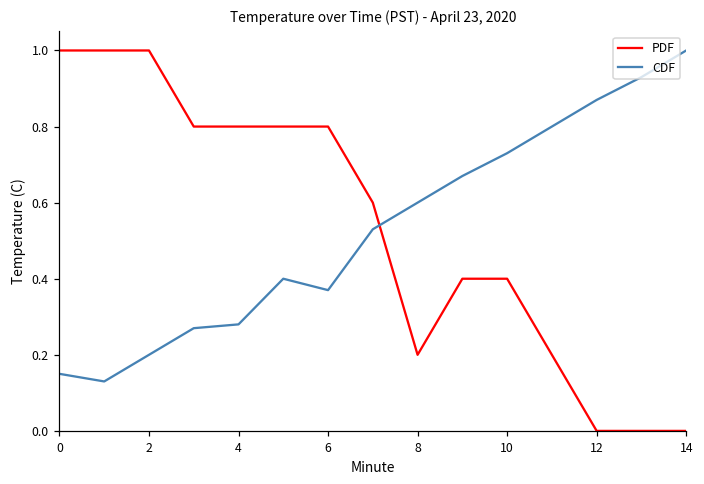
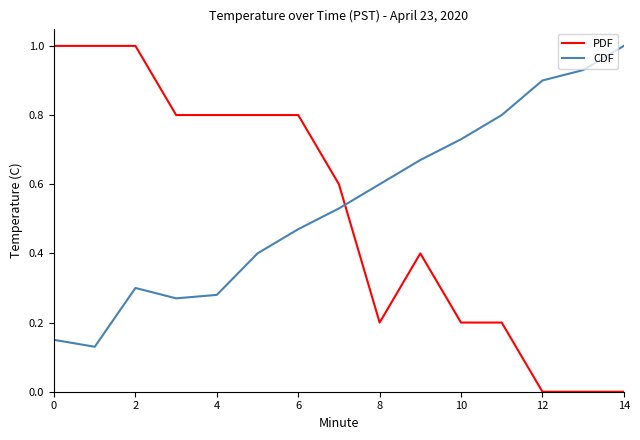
CDF, 2: 0.2 -> 0.3
CDF, 6: 0.37 -> 0.47
PDF, 10: 0.40 -> 0.20
CDF, 12: 0.87 -> 0.90
